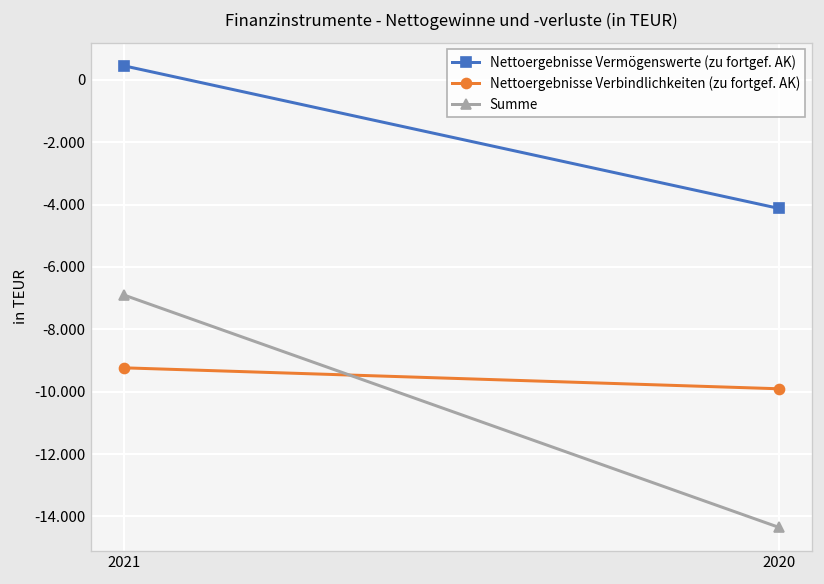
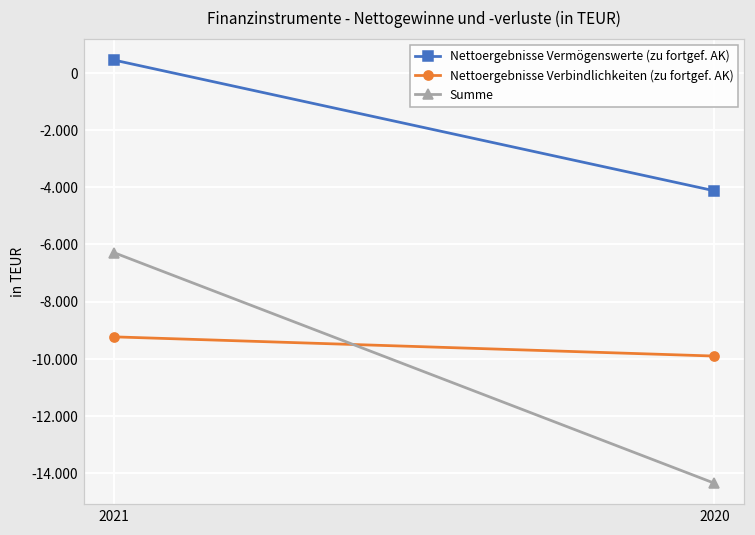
Summe, 2021: -6.9 -> -6.3
